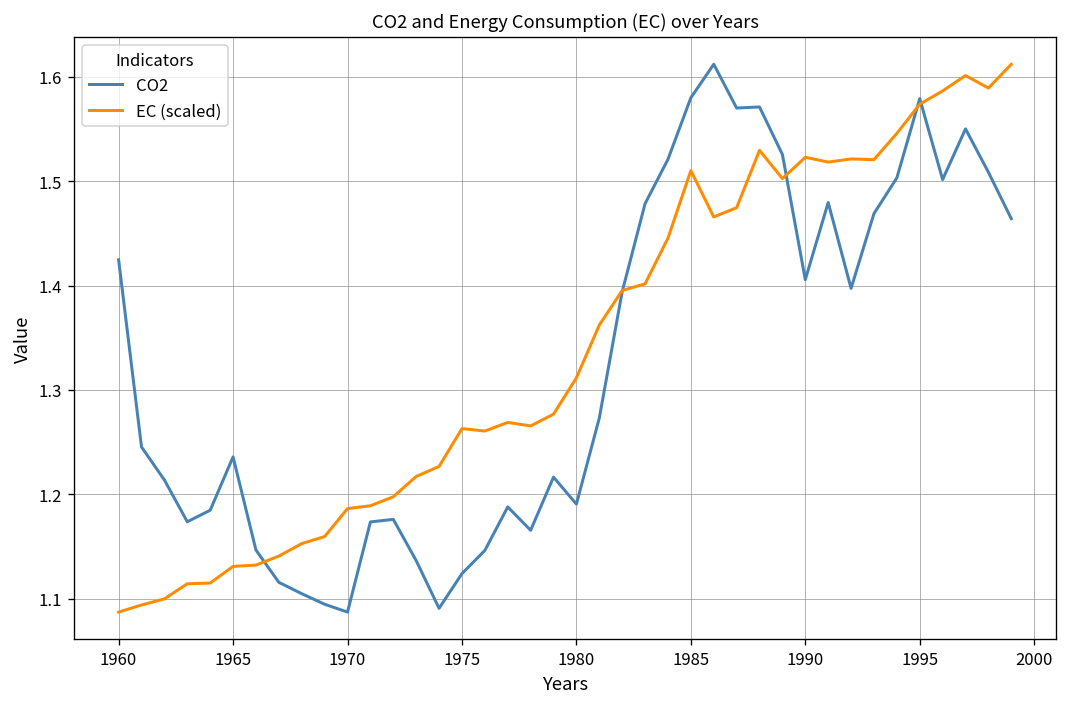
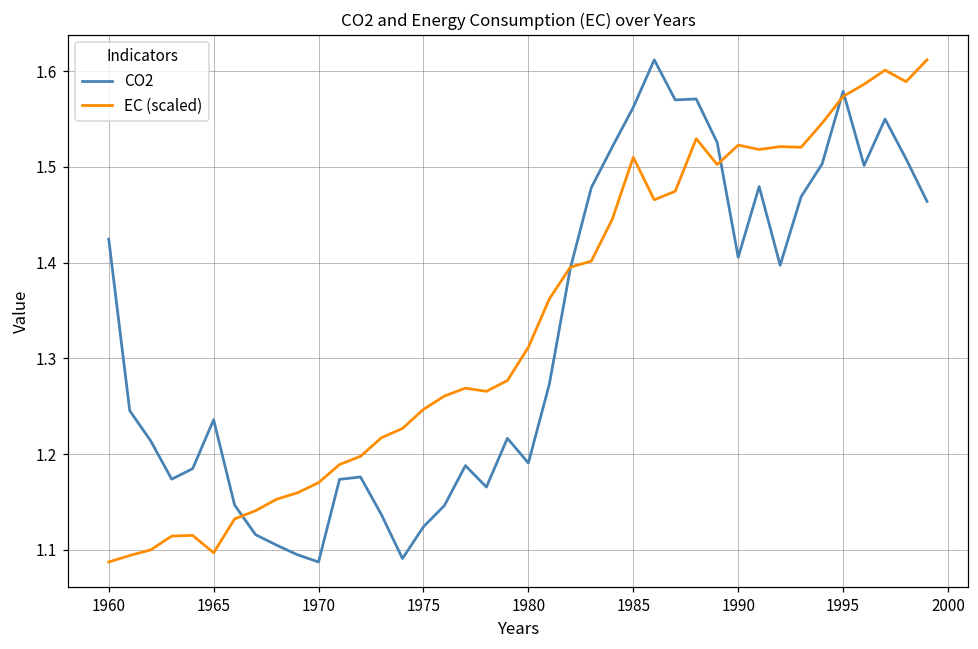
EC (scaled), 1965: 1.13 -> 1.10
EC (scaled), 1970: 1.19 -> 1.17
EC (scaled), 1975: 1.26 -> 1.25
CO2, 1985: 1.58 -> 1.56
